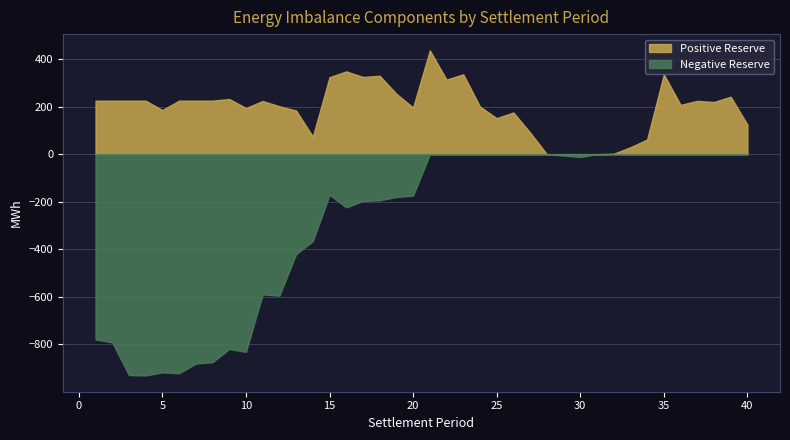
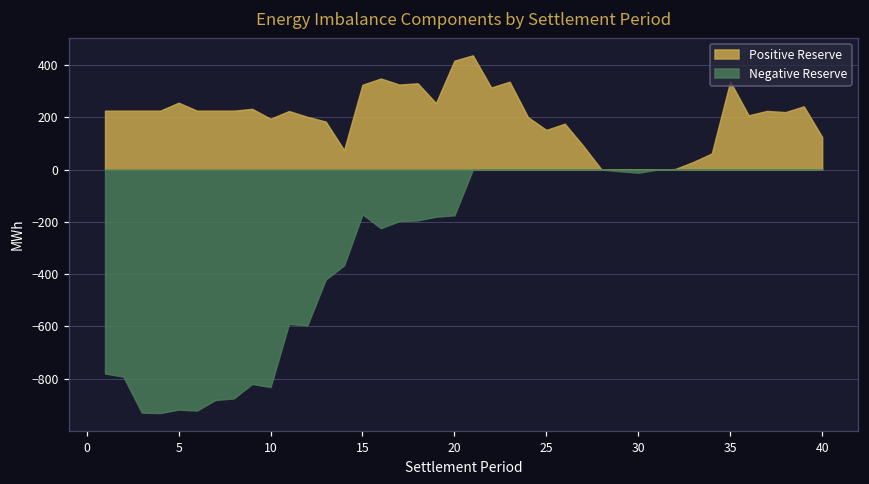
Positive Reserve, 5: 190 -> 260
Positive Reserve, 20: 200 -> 420
